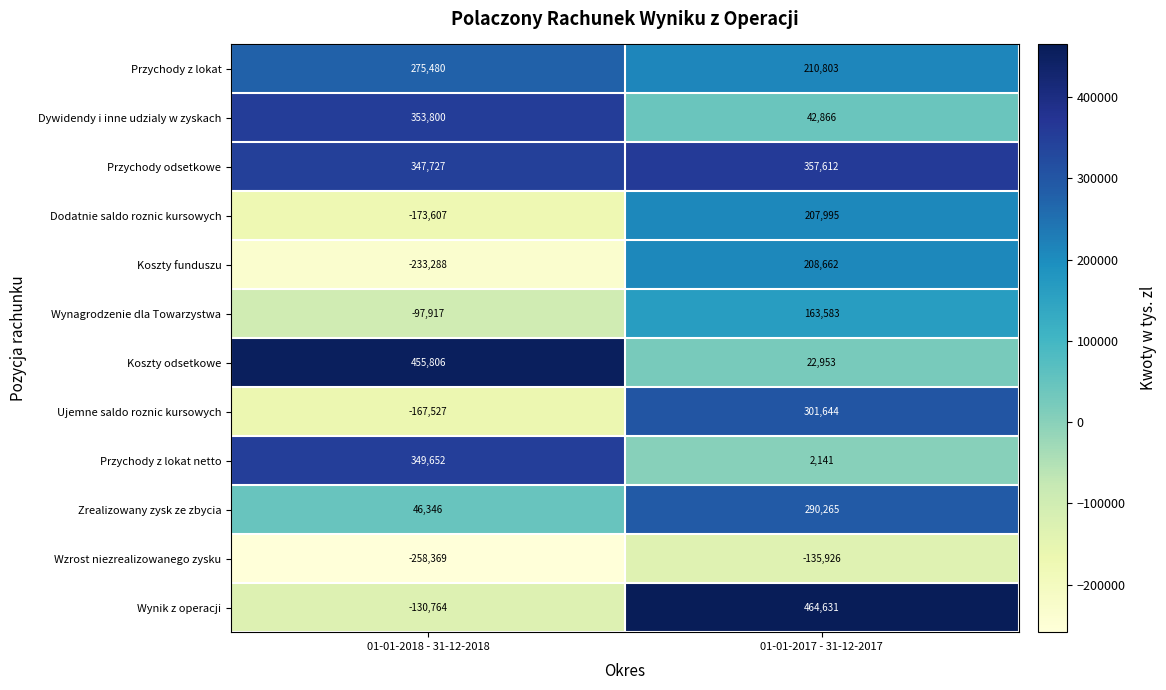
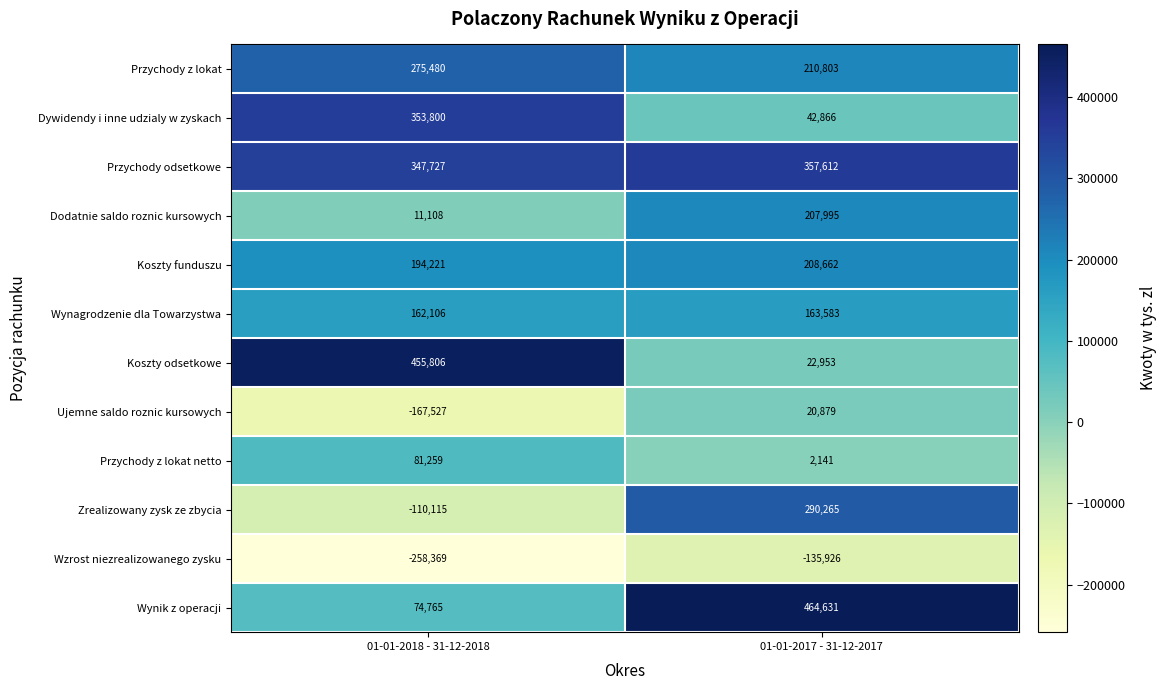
Dodatnie saldo roznic kursowych, 01-01-2018 - 31-12-2018: -173,607 -> 11,108
Koszty funduszu, 01-01-2018 - 31-12-2018: -233,288 -> 194,221
Wynagrodzenie dla Towarzystwa, 01-01-2018 - 31-12-2018: -97,917 -> 162,106
Ujemne saldo roznic kursowych, 01-01-2017 - 31-12-2017: 301,644 -> 20,879
Przychody z lokat netto, 01-01-2018 - 31-12-2018: 349,652 -> 81,259
Zrealizowany zysk ze zbycia, 01-01-2018 - 31-12-2018: 46,346 -> -110,115
Wynik z operacji, 01-01-2018 - 31-12-2018: -130,764 -> 74,765
